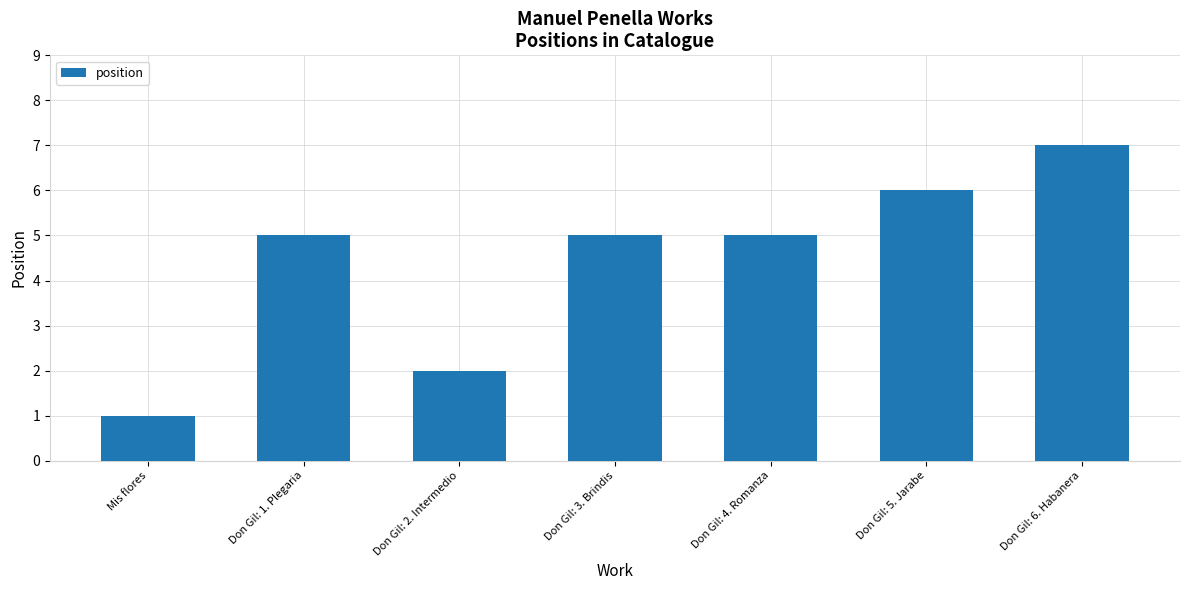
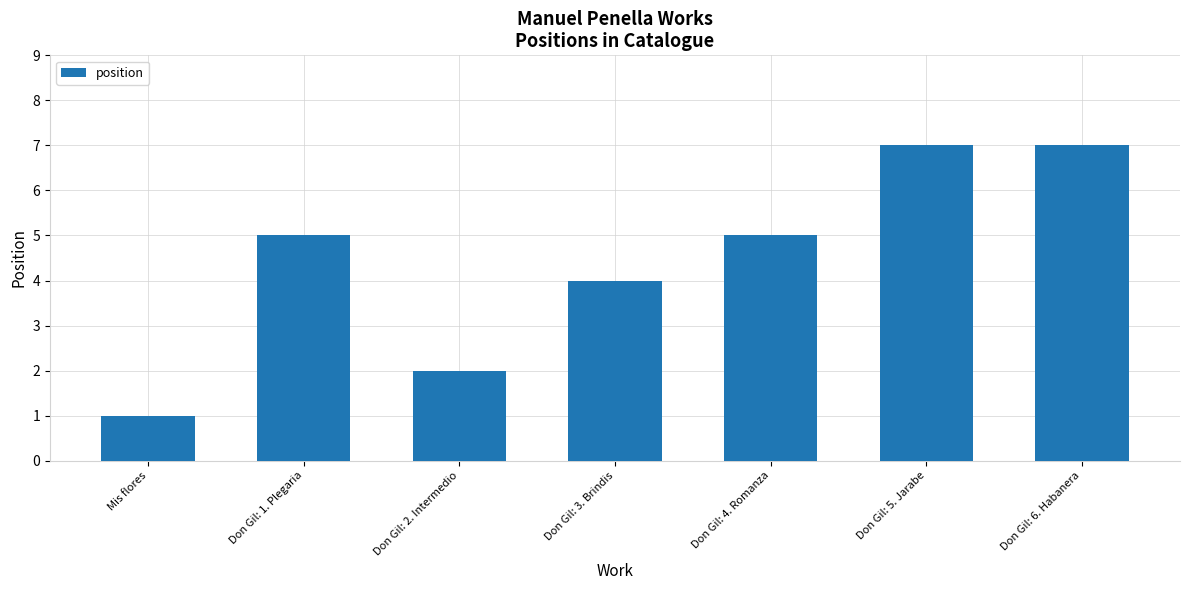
Don Gil: 3. Brindis: 5 -> 4
Don Gil: 5. Jarabe: 6 -> 7
